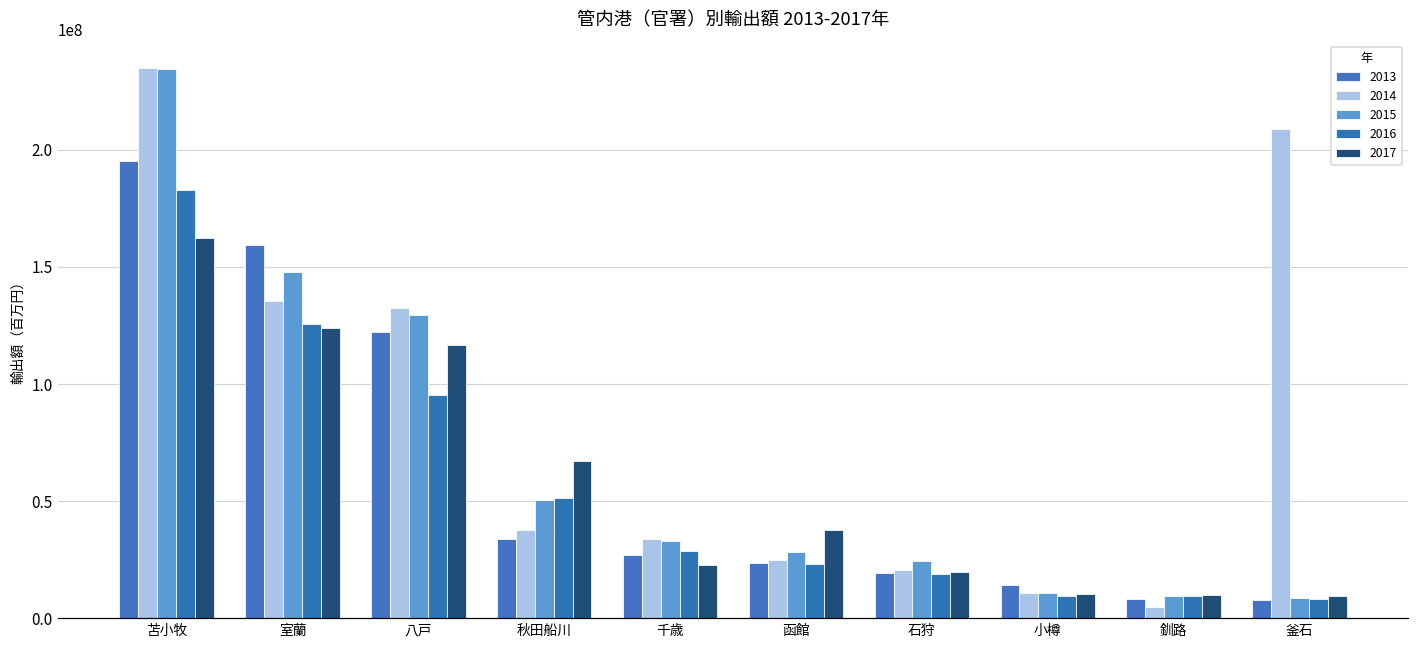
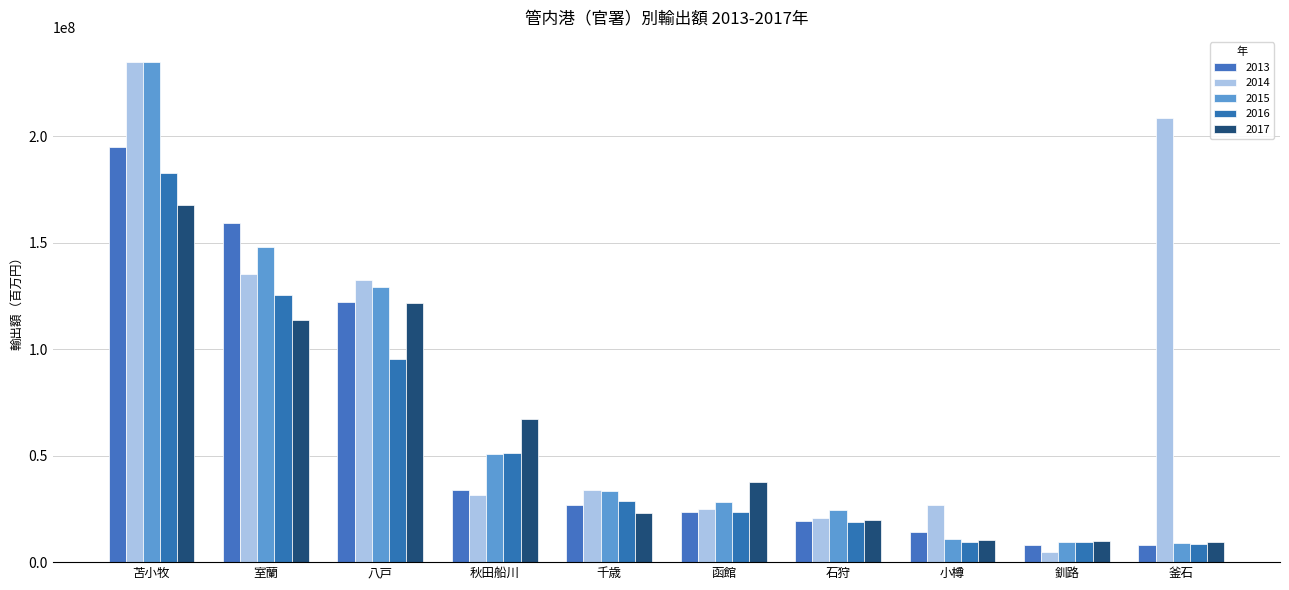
2017, 苫小牧: 162000000 -> 168000000
2017, 室蘭: 124000000 -> 113000000
2017, 八戸: 117000000 -> 121000000
2014, 秋田船川: 38000000 -> 32000000
2014, 小樽: 11000000 -> 27000000
